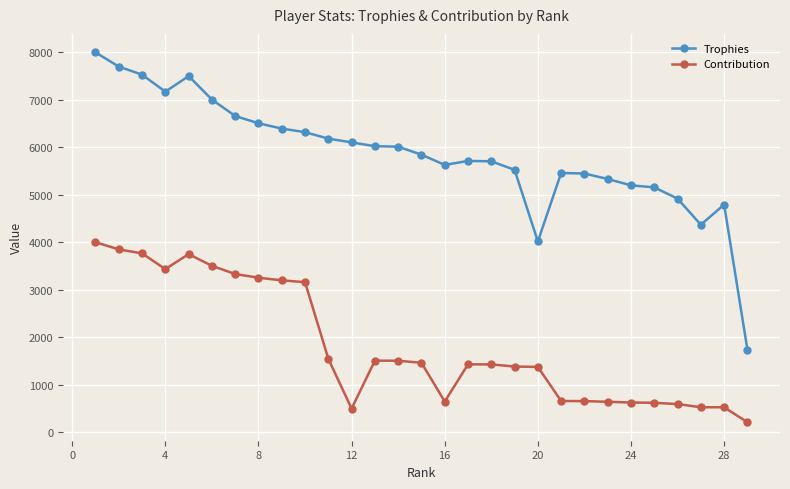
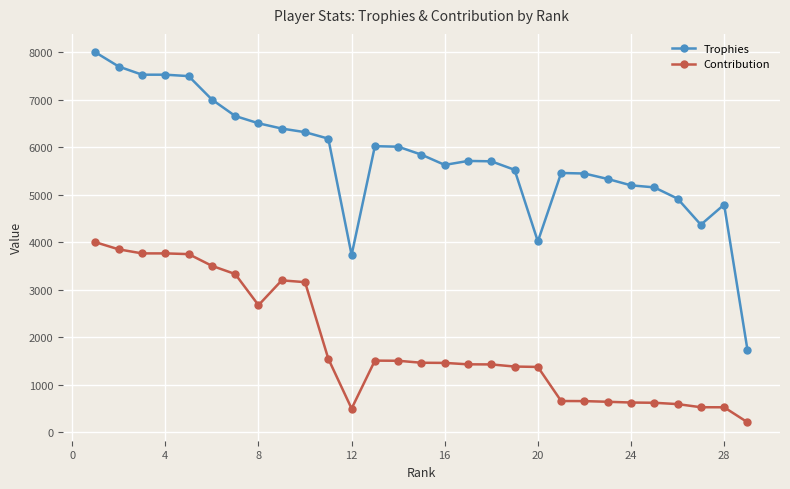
Trophies, 4: 7200 -> 7500
Contribution, 4: 3400 -> 3800
Contribution, 8: 3300 -> 2700
Trophies, 12: 6100 -> 3700
Contribution, 16: 600 -> 1500
